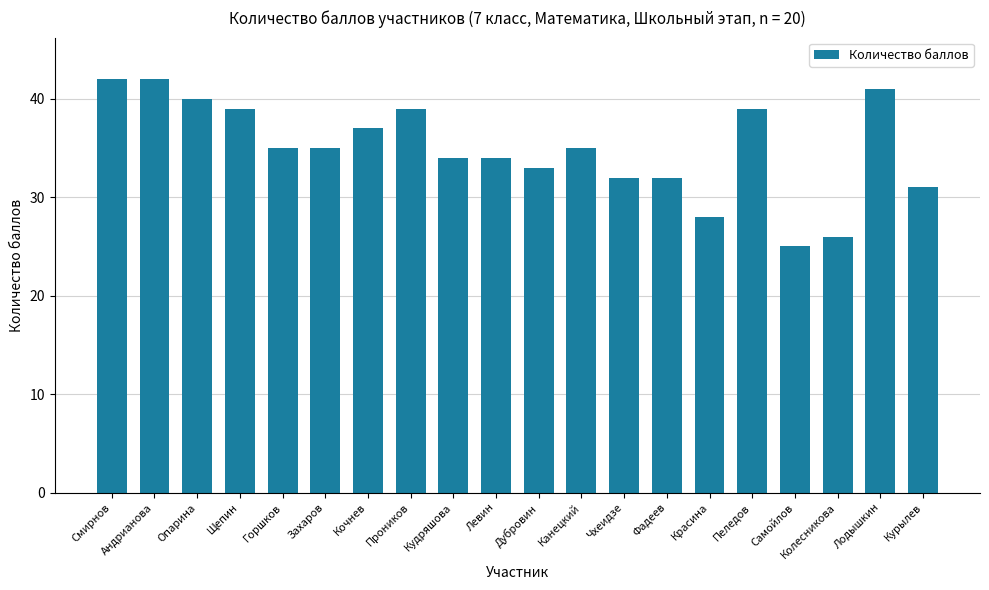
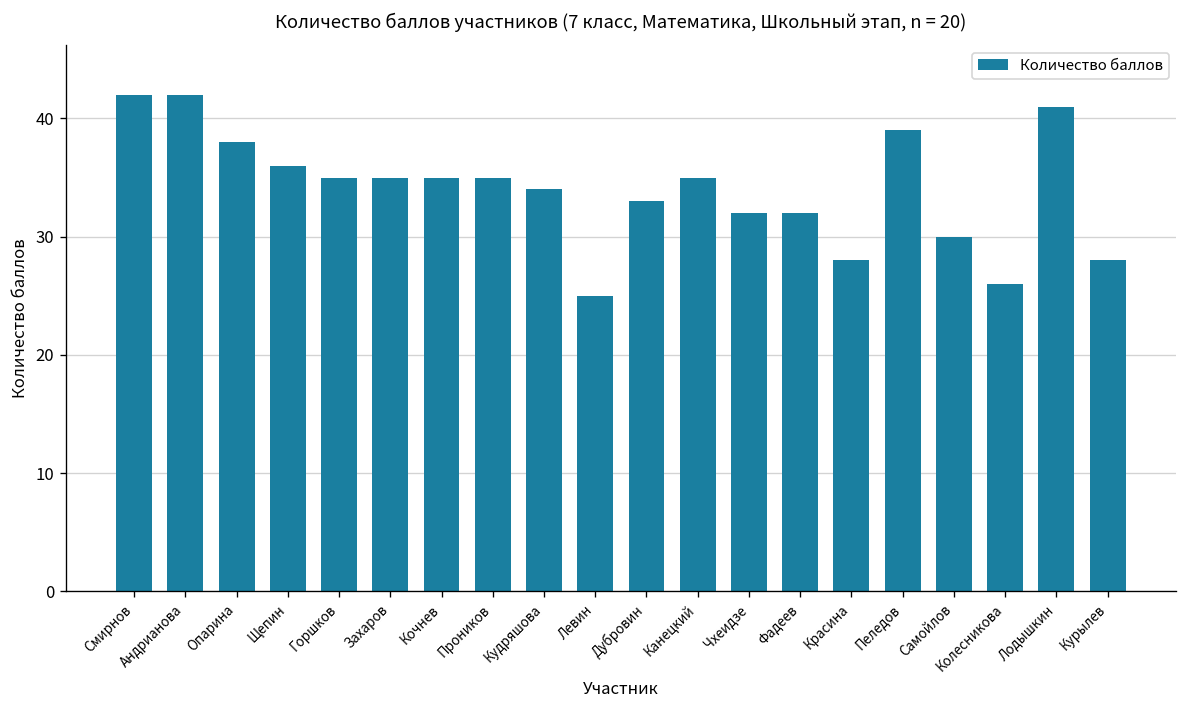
Опарина: 40 -> 38
Щепин: 39 -> 36
Кочнев: 37 -> 35
Проников: 39 -> 35
Левин: 34 -> 25
Самойлов: 25 -> 30
Курылев: 31 -> 28
